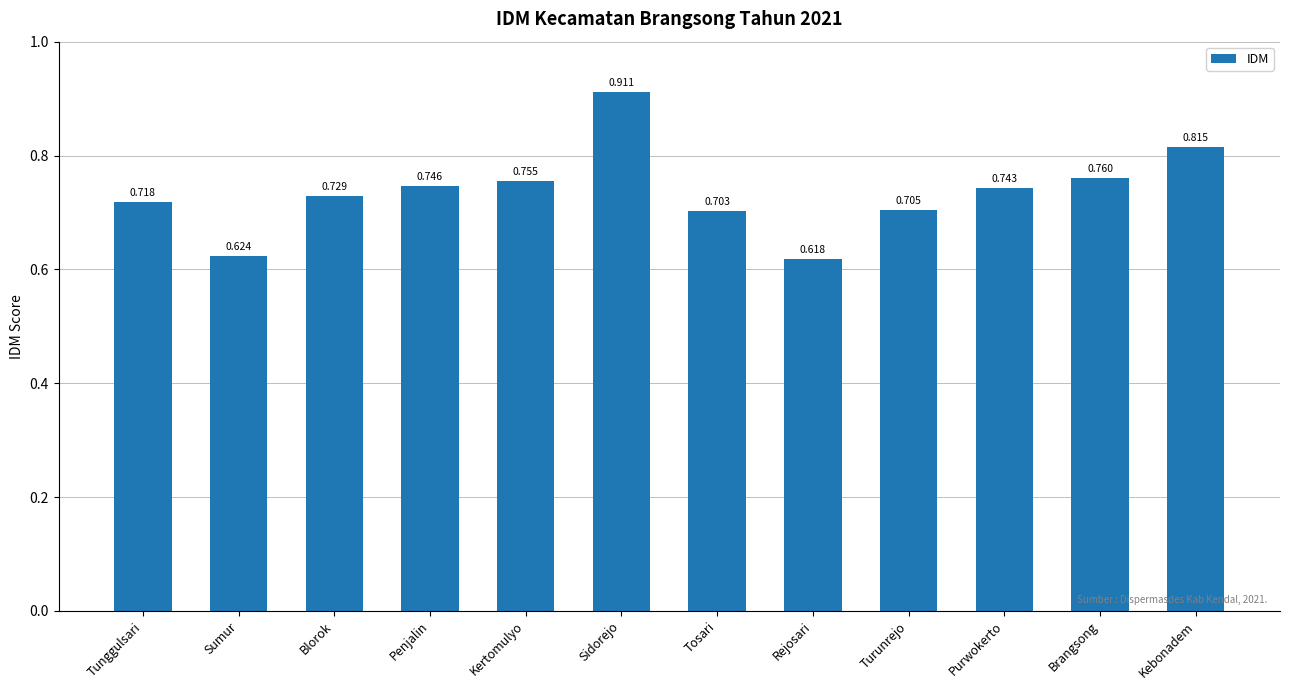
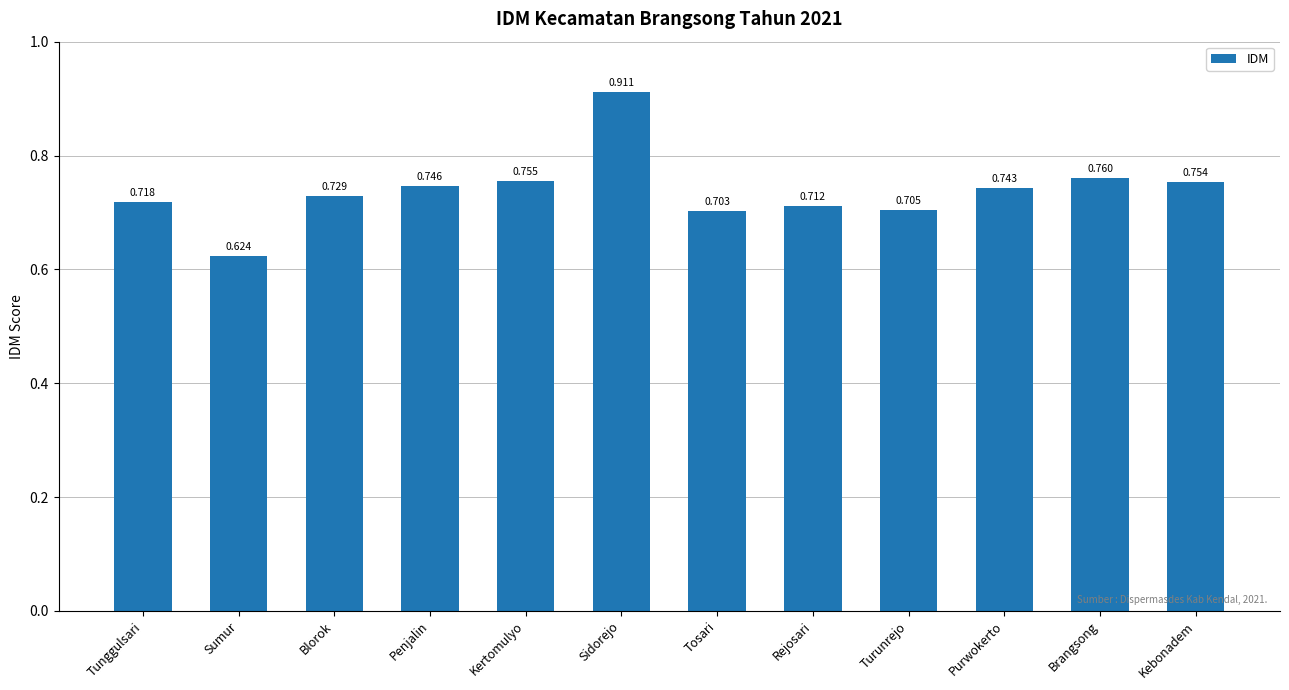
Rejosari: 0.618 -> 0.712
Kebonadem: 0.815 -> 0.754
